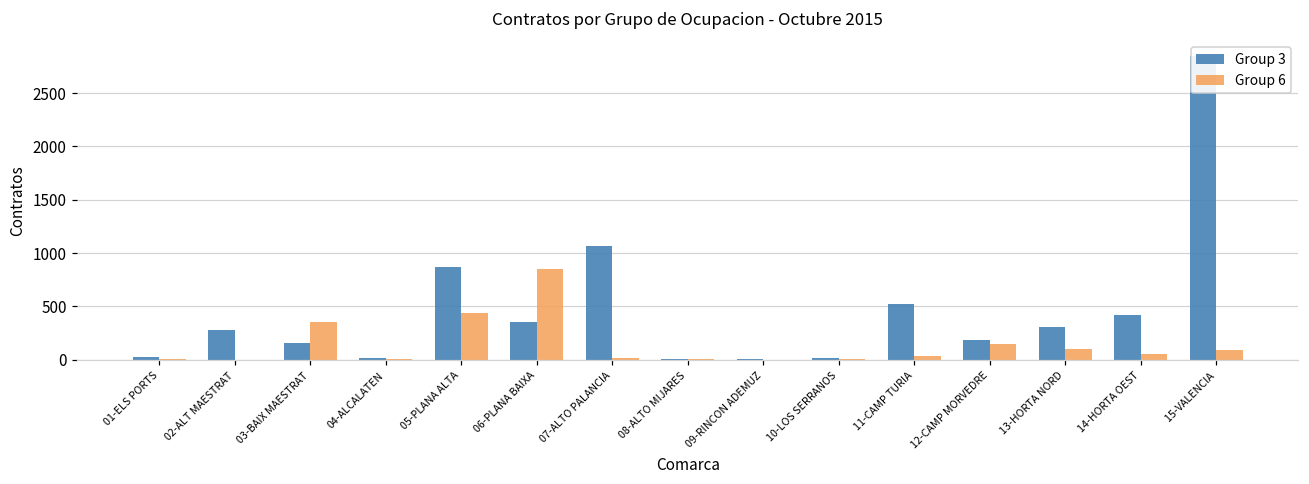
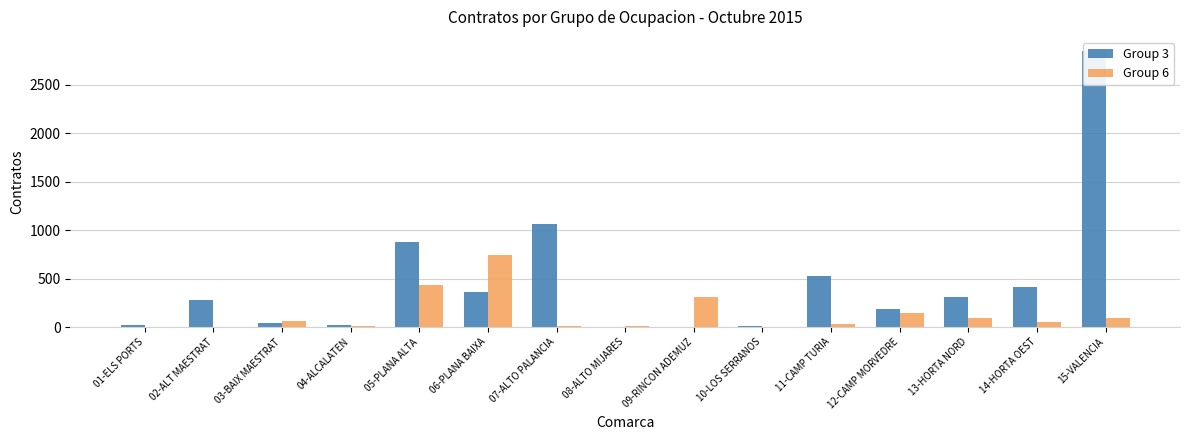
Group 3, 03-BAIX MAESTRAT: 200 -> 0
Group 6, 03-BAIX MAESTRAT: 400 -> 100
Group 6, 06-PLANA BAIXA: 900 -> 700
Group 6, 09-RINCON ADEMUZ: 0 -> 300
